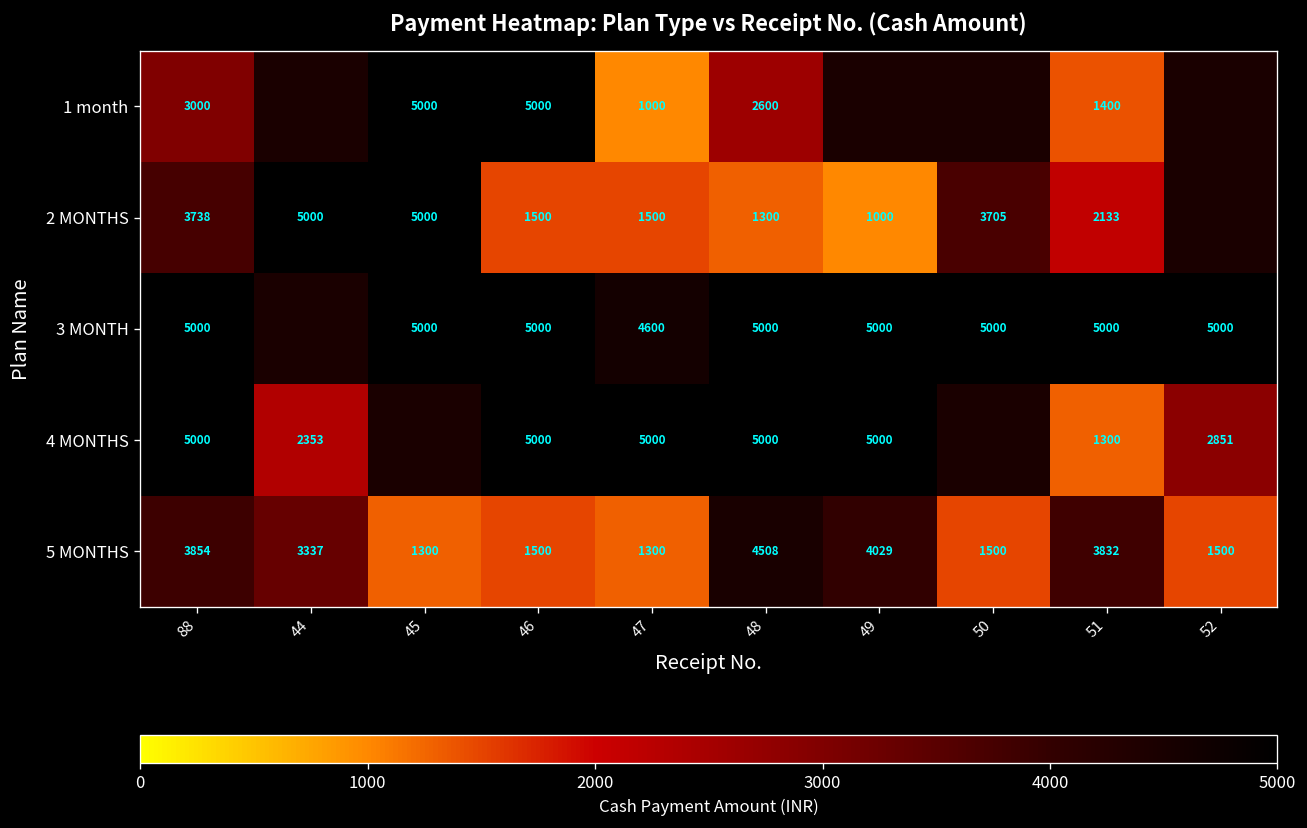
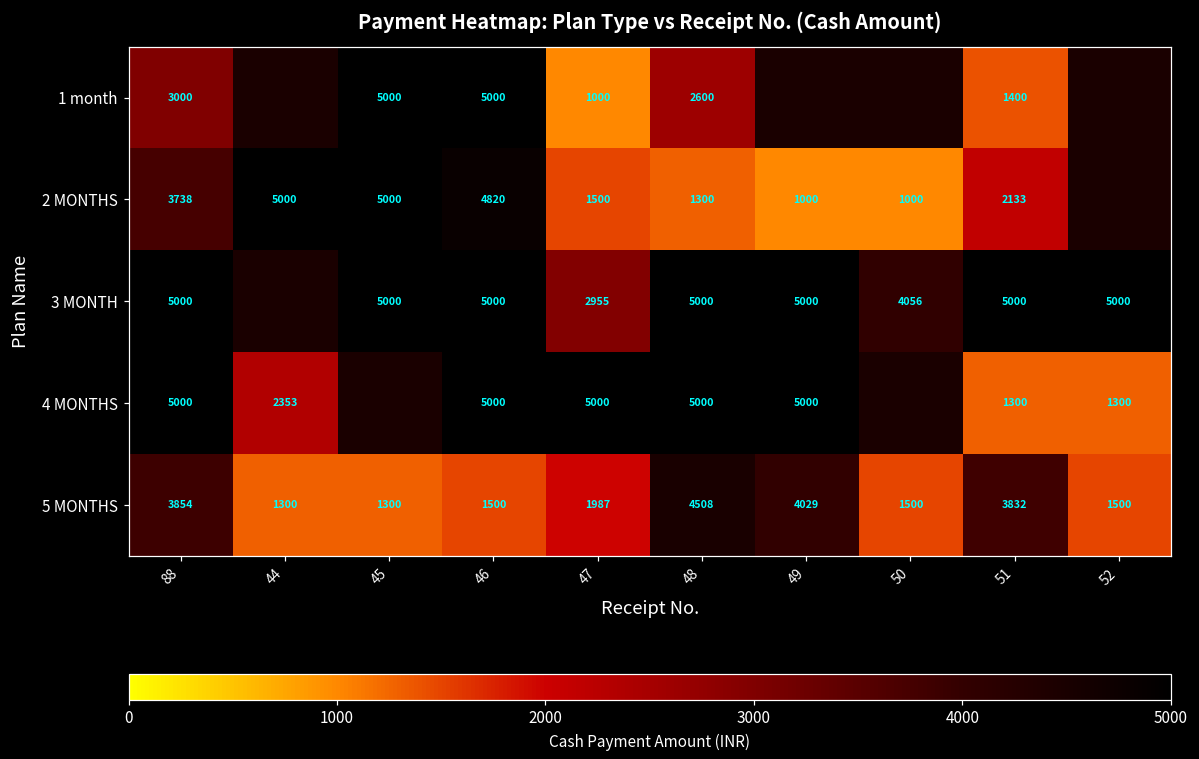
2 MONTHS, 46: 1500 -> 4820
2 MONTHS, 50: 3705 -> 1000
3 MONTH, 47: 4600 -> 2955
3 MONTH, 50: 5000 -> 4056
4 MONTHS, 52: 2851 -> 1300
5 MONTHS, 44: 3337 -> 1300
5 MONTHS, 47: 1300 -> 1987
